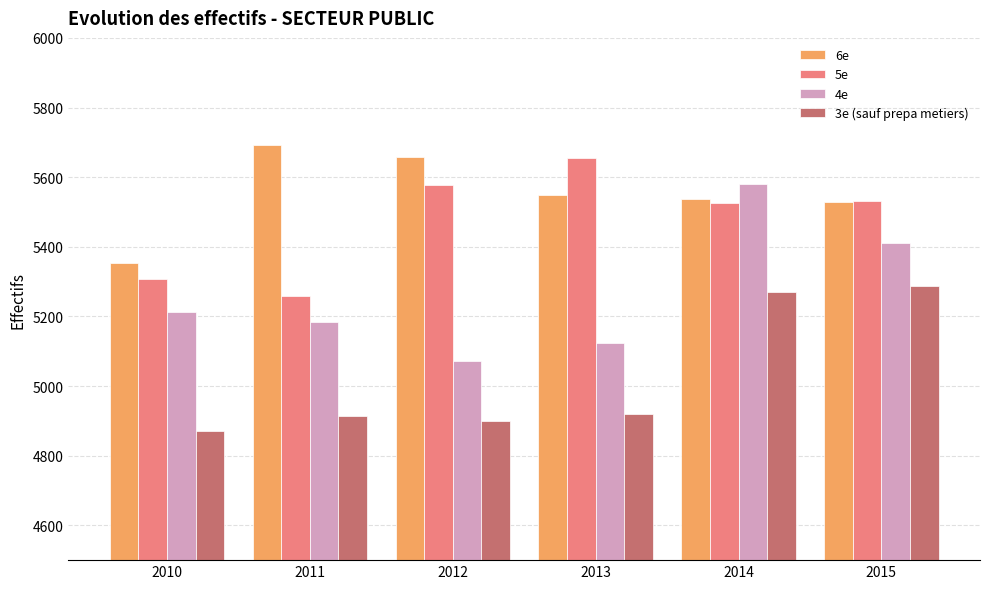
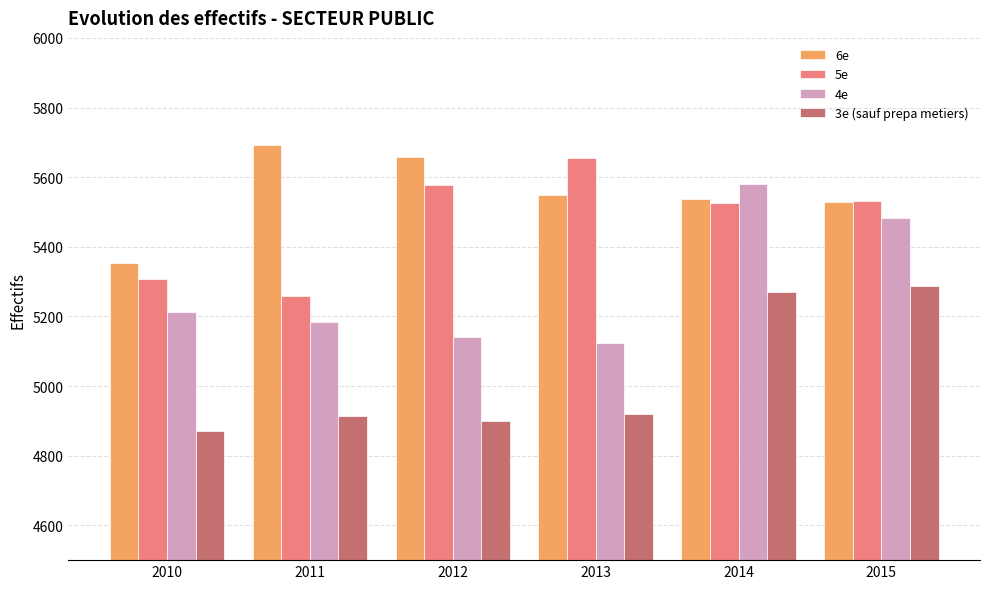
4e, 2012: 5070 -> 5140
4e, 2015: 5410 -> 5480
